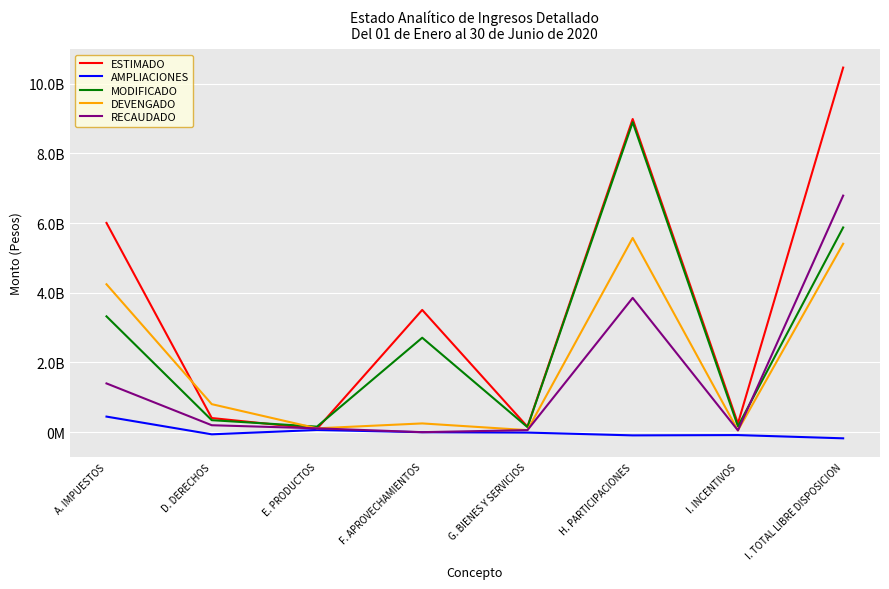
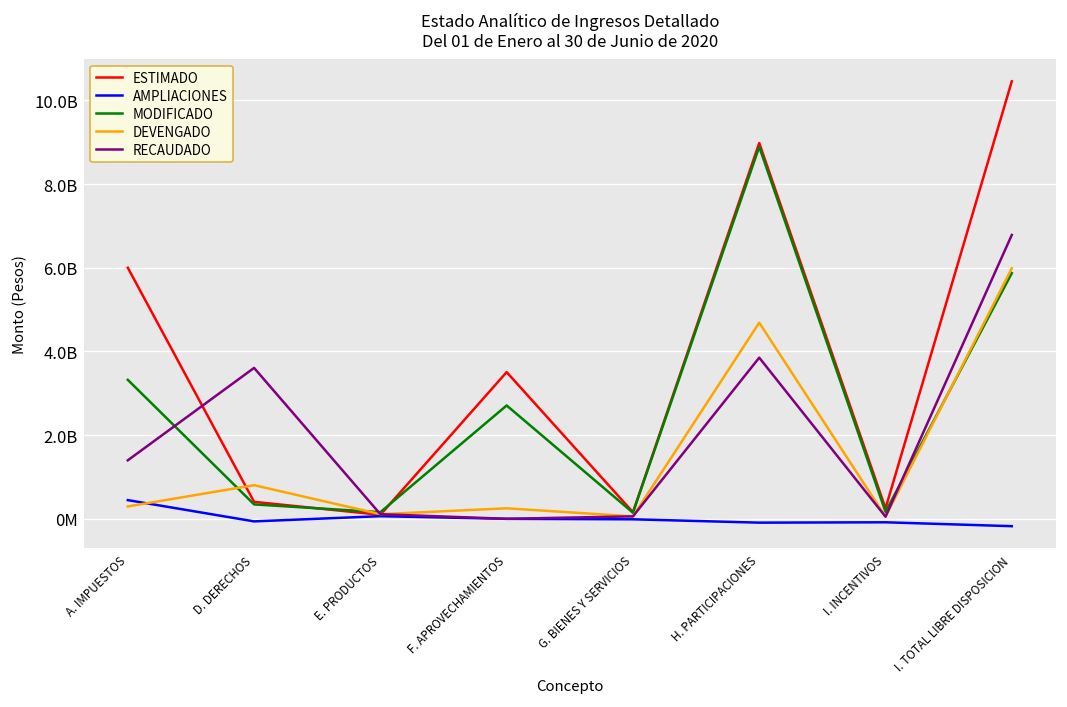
DEVENGADO, A. IMPUESTOS: 4200000000 -> 300000000
RECAUDADO, D. DERECHOS: 200000000 -> 3600000000
DEVENGADO, H. PARTICIPACIONES: 5600000000 -> 4700000000
DEVENGADO, I. TOTAL LIBRE DISPOSICION: 5400000000 -> 6000000000
